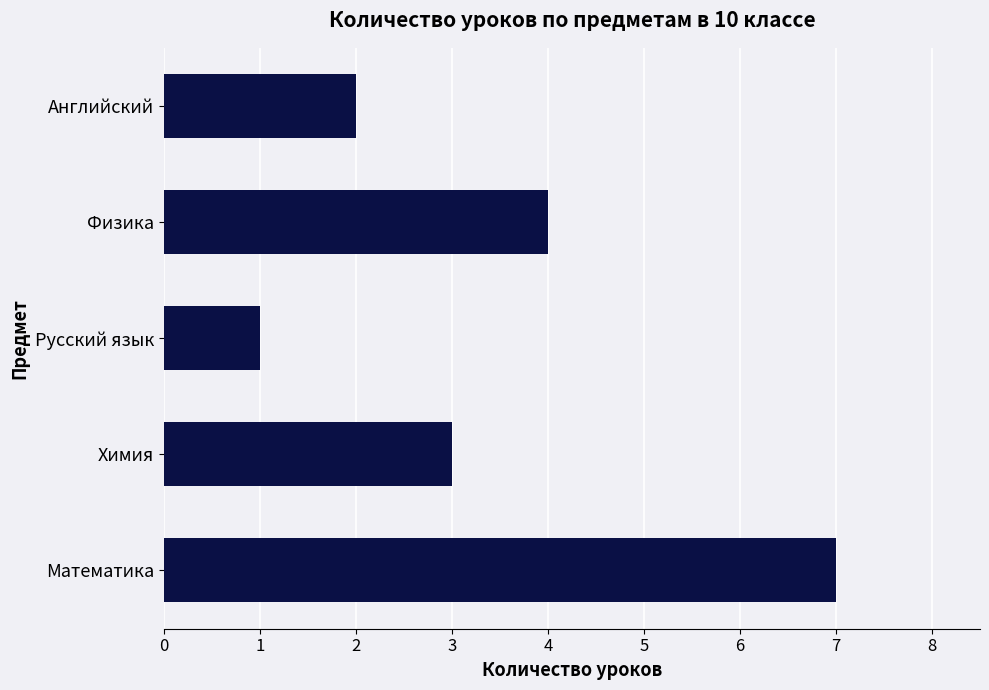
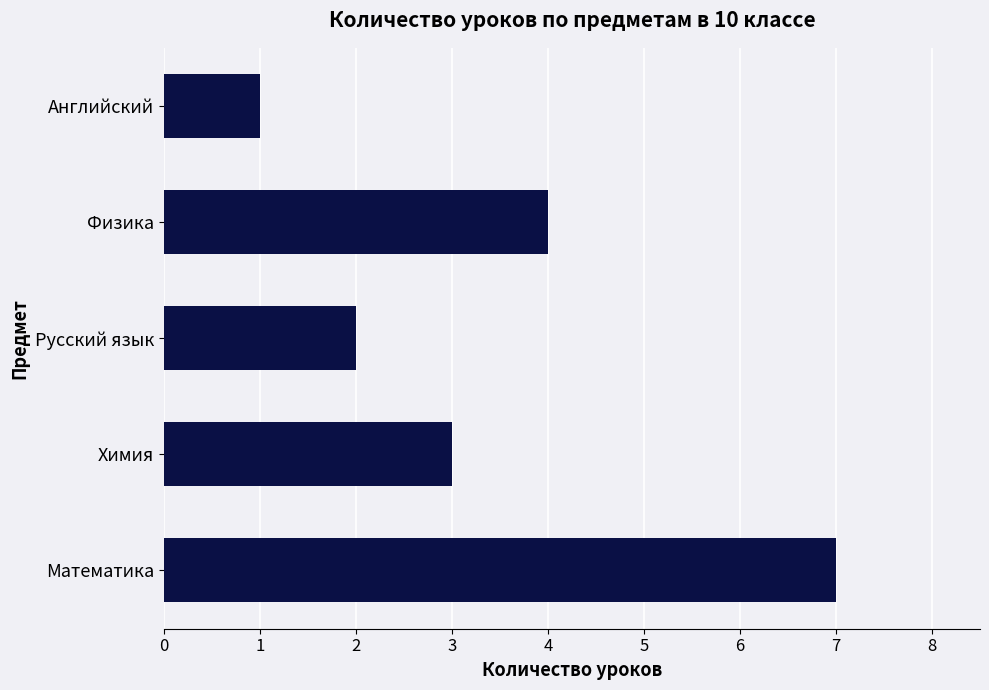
Английский: 2 -> 1
Русский язык: 1 -> 2
